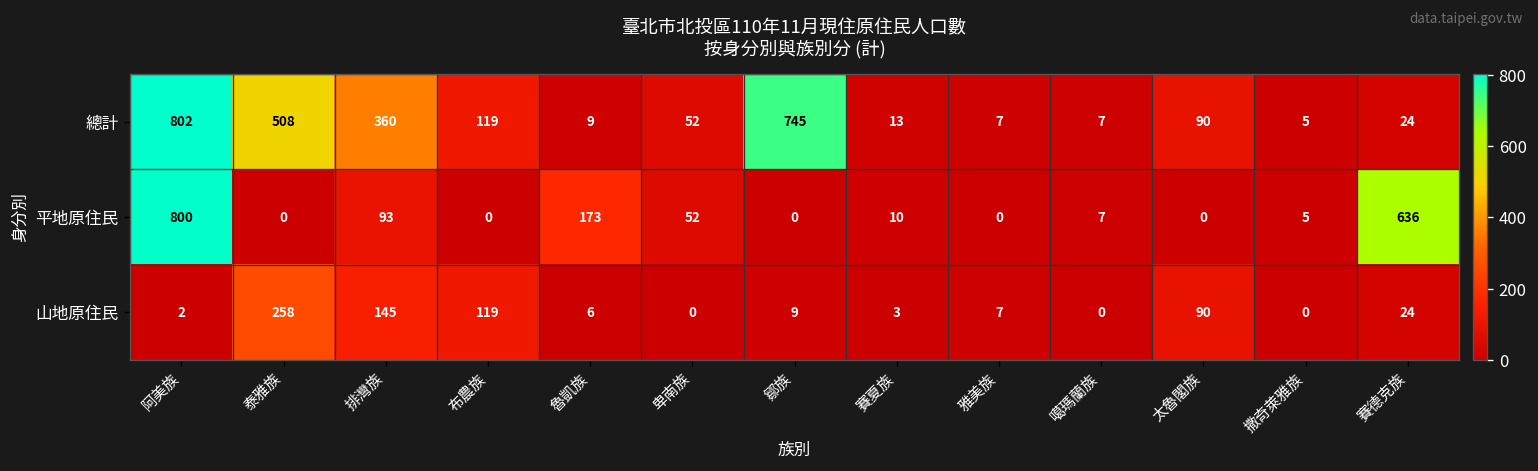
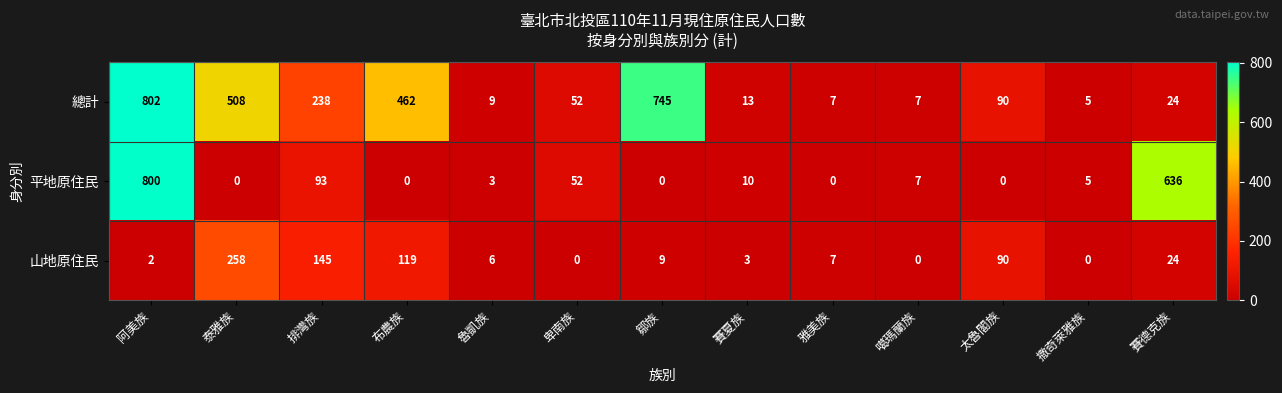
總計, 排灣族: 360 -> 238
總計, 布農族: 119 -> 462
平地原住民, 魯凱族: 173 -> 3
